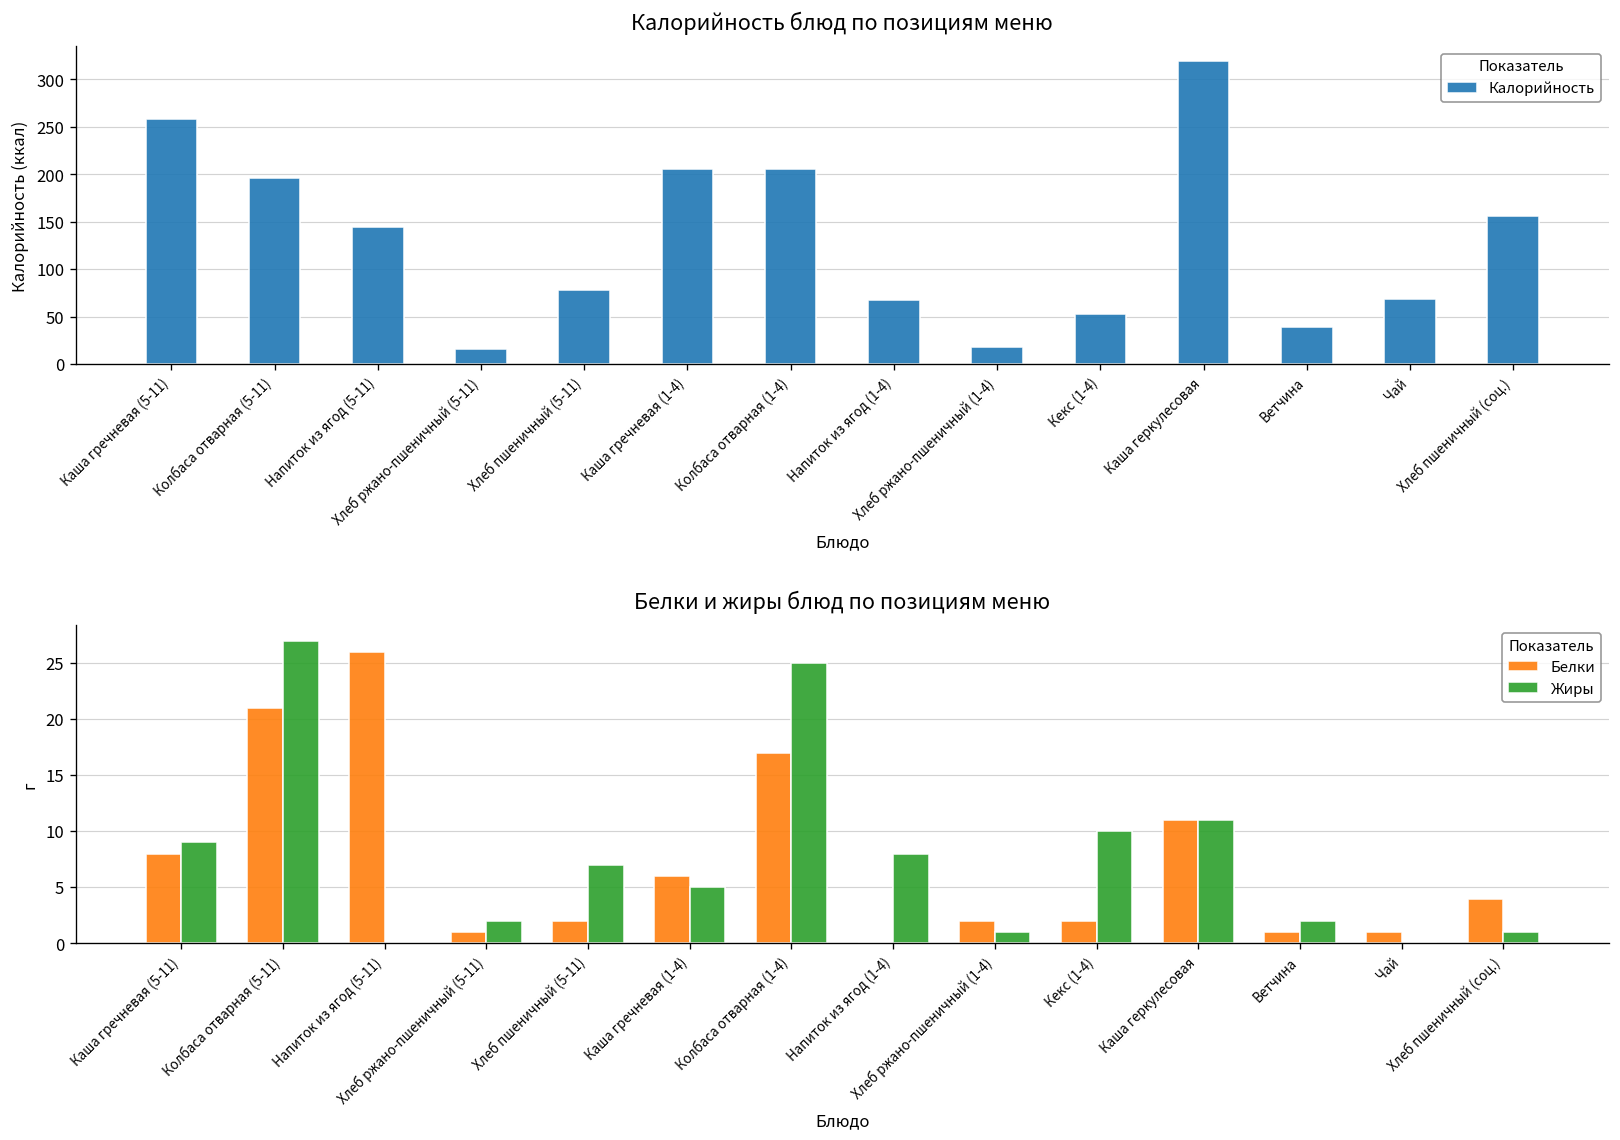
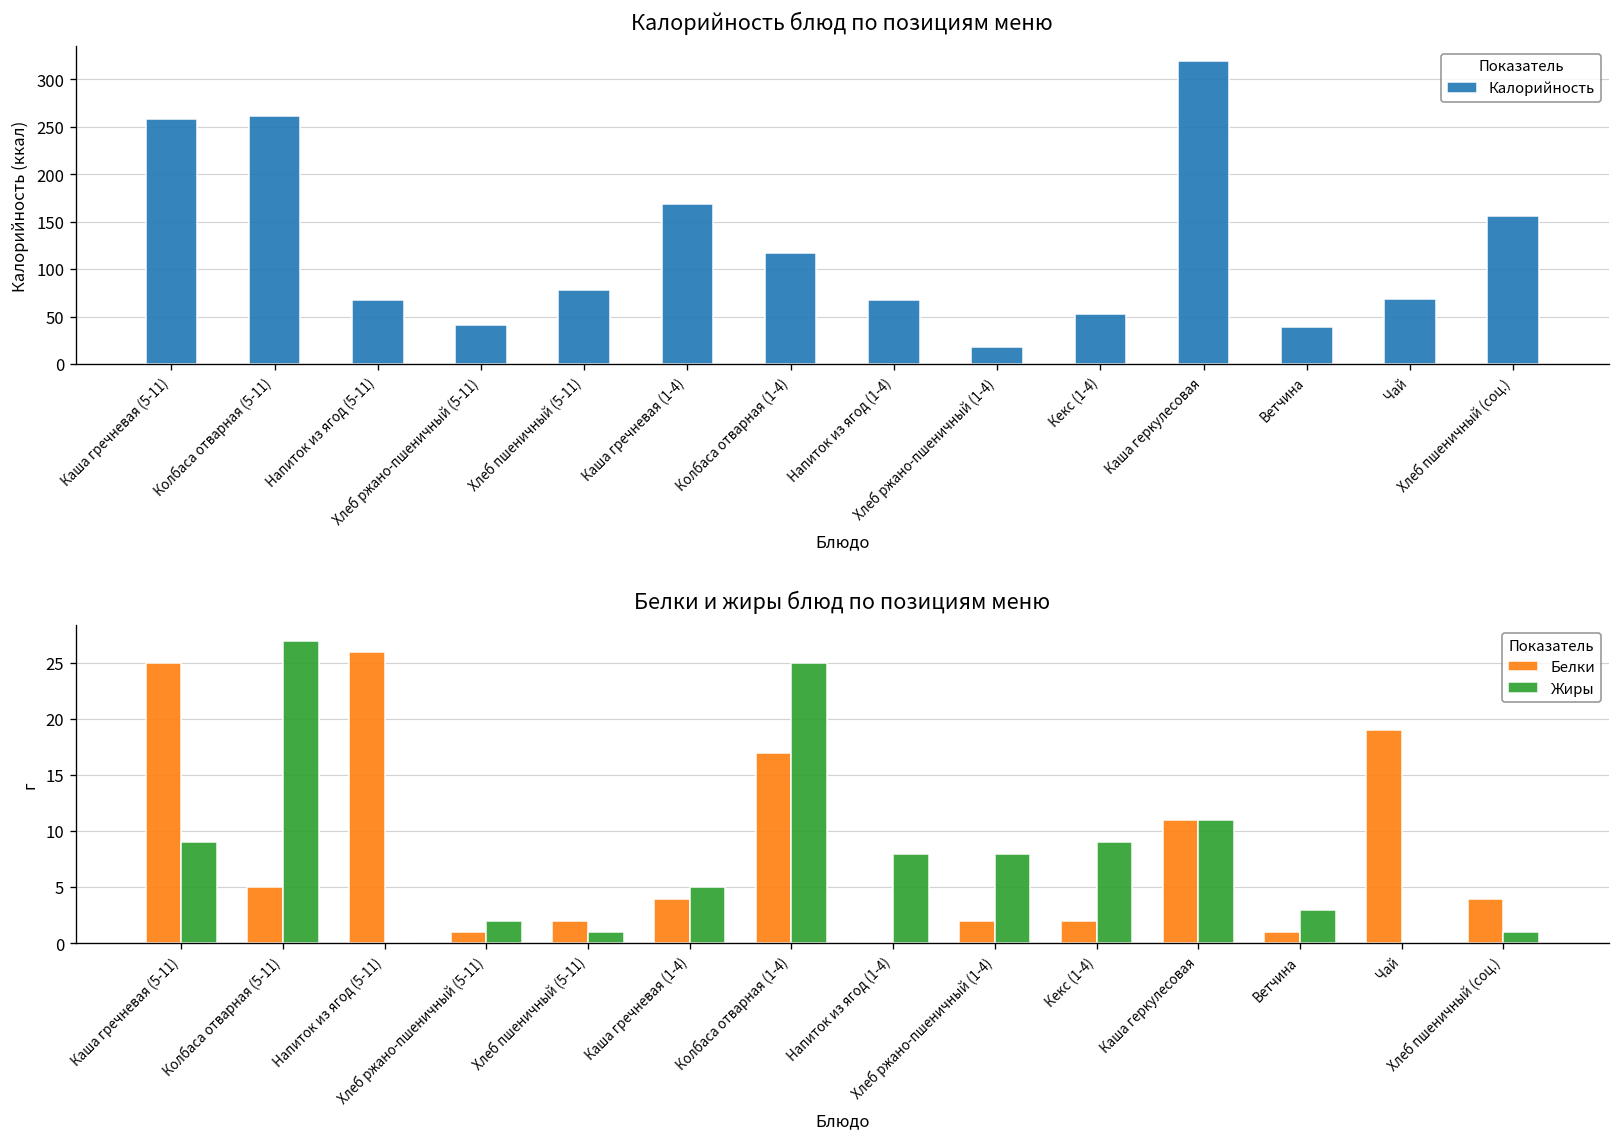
Калорийность блюд по позициям меню, Колбаса отварная (5-11): 200 -> 260
Калорийность блюд по позициям меню, Напиток из ягод (5-11): 150 -> 70
Калорийность блюд по позициям меню, Хлеб ржано-пшеничный (5-11): 20 -> 40
Калорийность блюд по позициям меню, Каша гречневая (1-4): 210 -> 170
Калорийность блюд по позициям меню, Колбаса отварная (1-4): 210 -> 120
Белки и жиры блюд по позициям меню, Белки, Каша гречневая (5-11): 8 -> 25
Белки и жиры блюд по позициям меню, Белки, Колбаса отварная (5-11): 21 -> 5
Белки и жиры блюд по позициям меню, Жиры, Хлеб пшеничный (5-11): 7 -> 1
Белки и жиры блюд по позициям меню, Белки, Каша гречневая (1-4): 6 -> 4
Белки и жиры блюд по позициям меню, Жиры, Хлеб ржано-пшеничный (1-4): 1 -> 8
Белки и жиры блюд по позициям меню, Жиры, Кекс (1-4): 10 -> 9
Белки и жиры блюд по позициям меню, Жиры, Ветчина: 2 -> 3
Белки и жиры блюд по позициям меню, Белки, Чай: 1 -> 19
